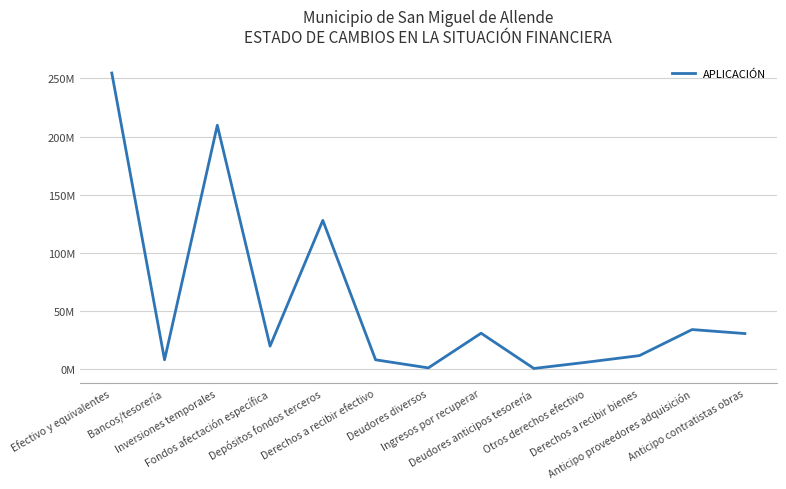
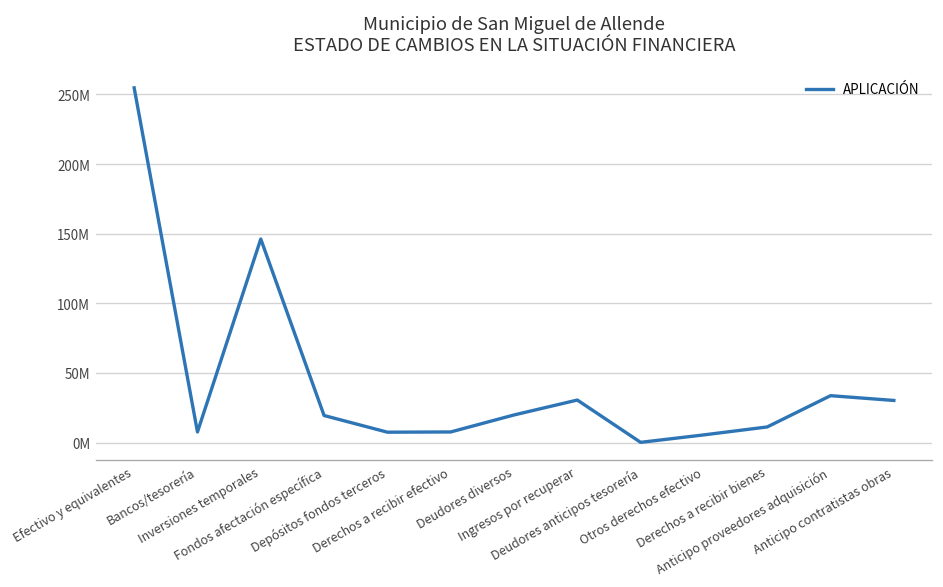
Inversiones temporales: 210000000 -> 146000000
Depósitos fondos terceros: 128000000 -> 7000000
Deudores diversos: 1000000 -> 20000000
